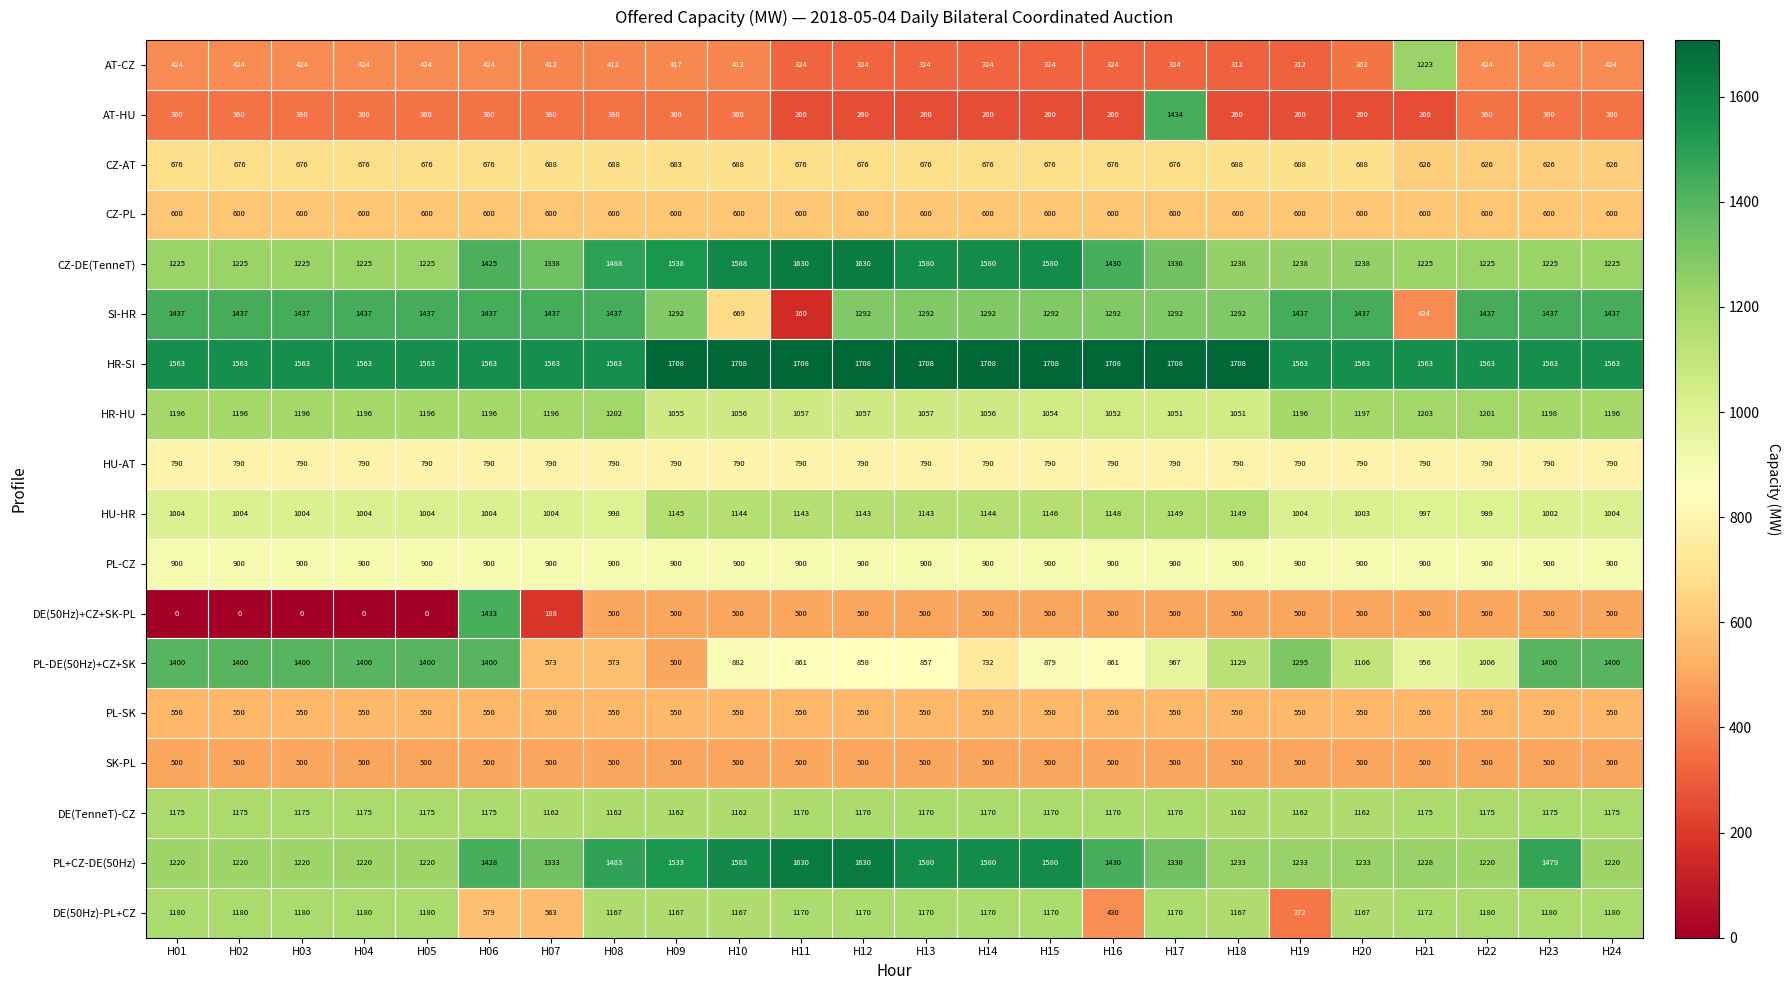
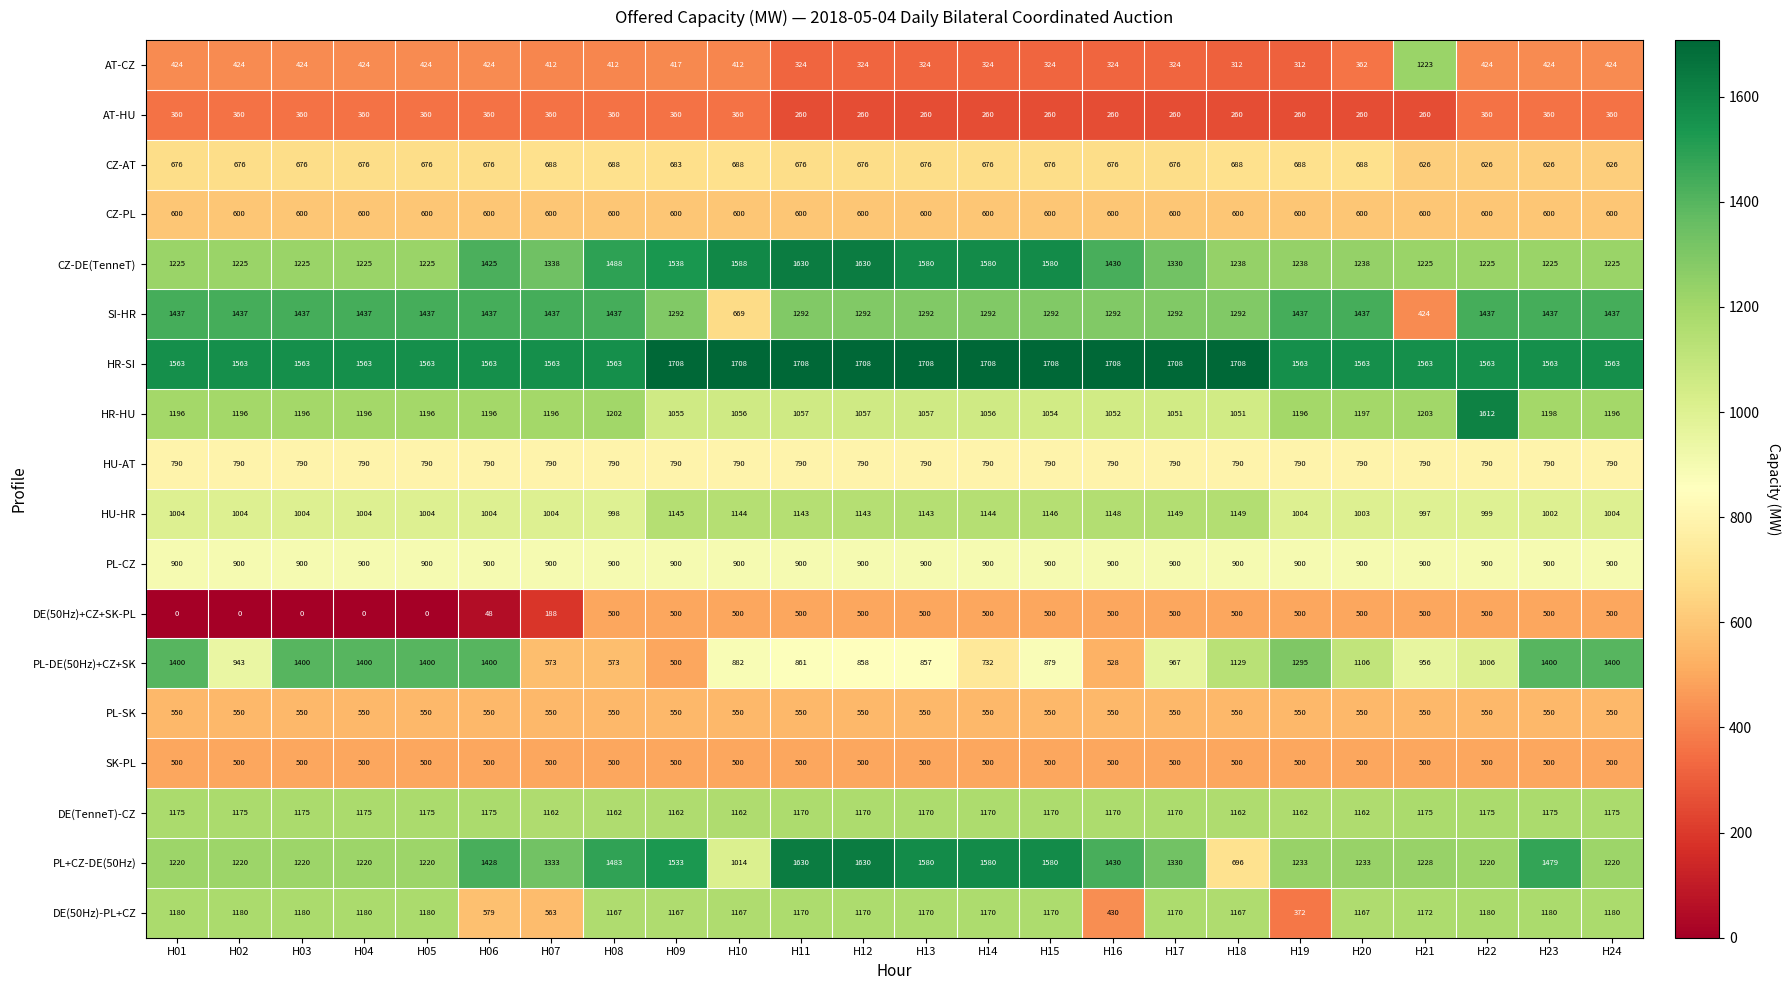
AT-HU, H17: 1434 -> 260
SI-HR, H11: 160 -> 1292
HR-HU, H22: 1201 -> 1612
DE(50Hz)+CZ+SK-PL, H06: 1433 -> 48
PL-DE(50Hz)+CZ+SK, H02: 1400 -> 943
PL-DE(50Hz)+CZ+SK, H16: 861 -> 528
PL+CZ-DE(50Hz), H10: 1583 -> 1014
PL+CZ-DE(50Hz), H18: 1233 -> 696
